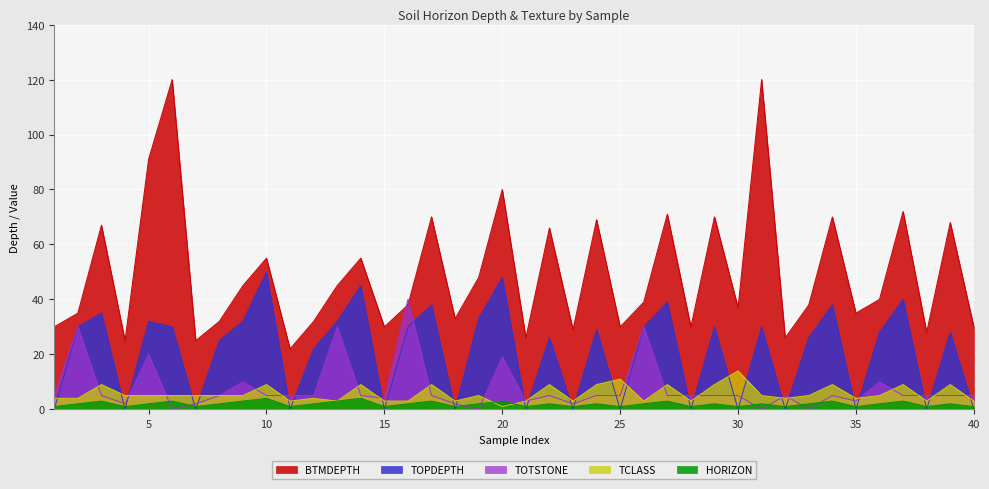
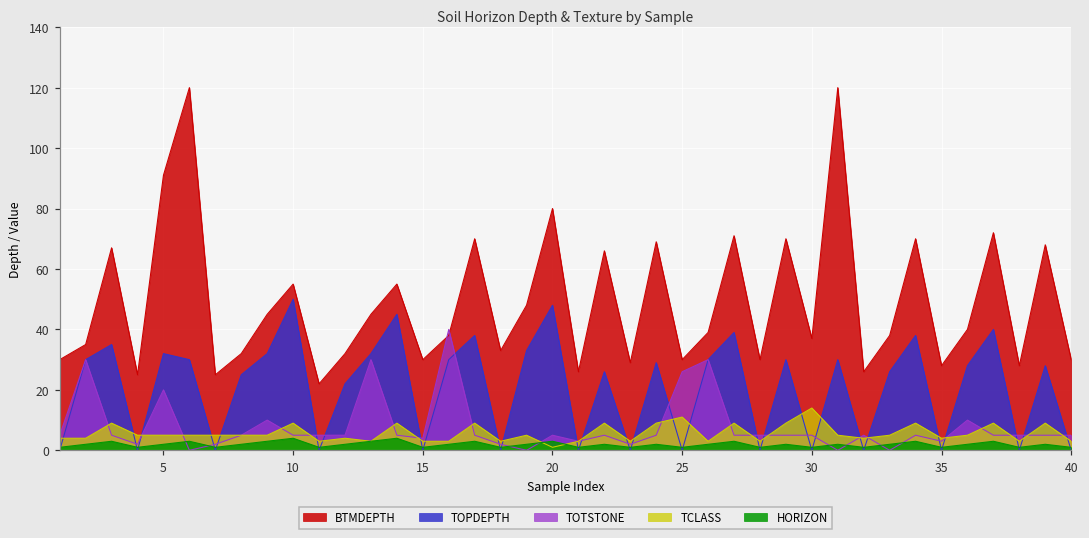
TOTSTONE, 20: 19 -> 5
TOTSTONE, 25: 5 -> 26
BTMDEPTH, 35: 35 -> 28
